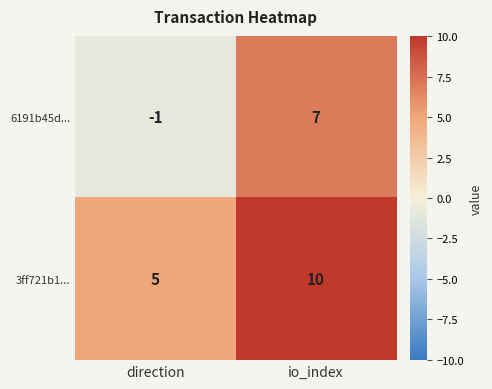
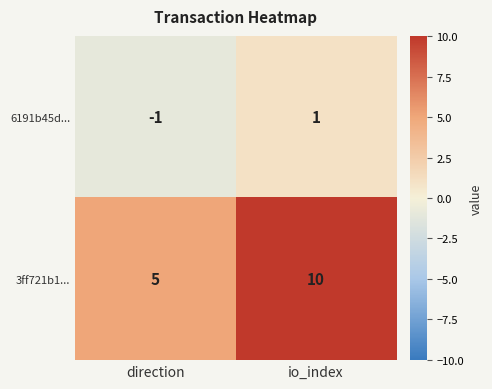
6191b45d..., io_index: 7 -> 1
